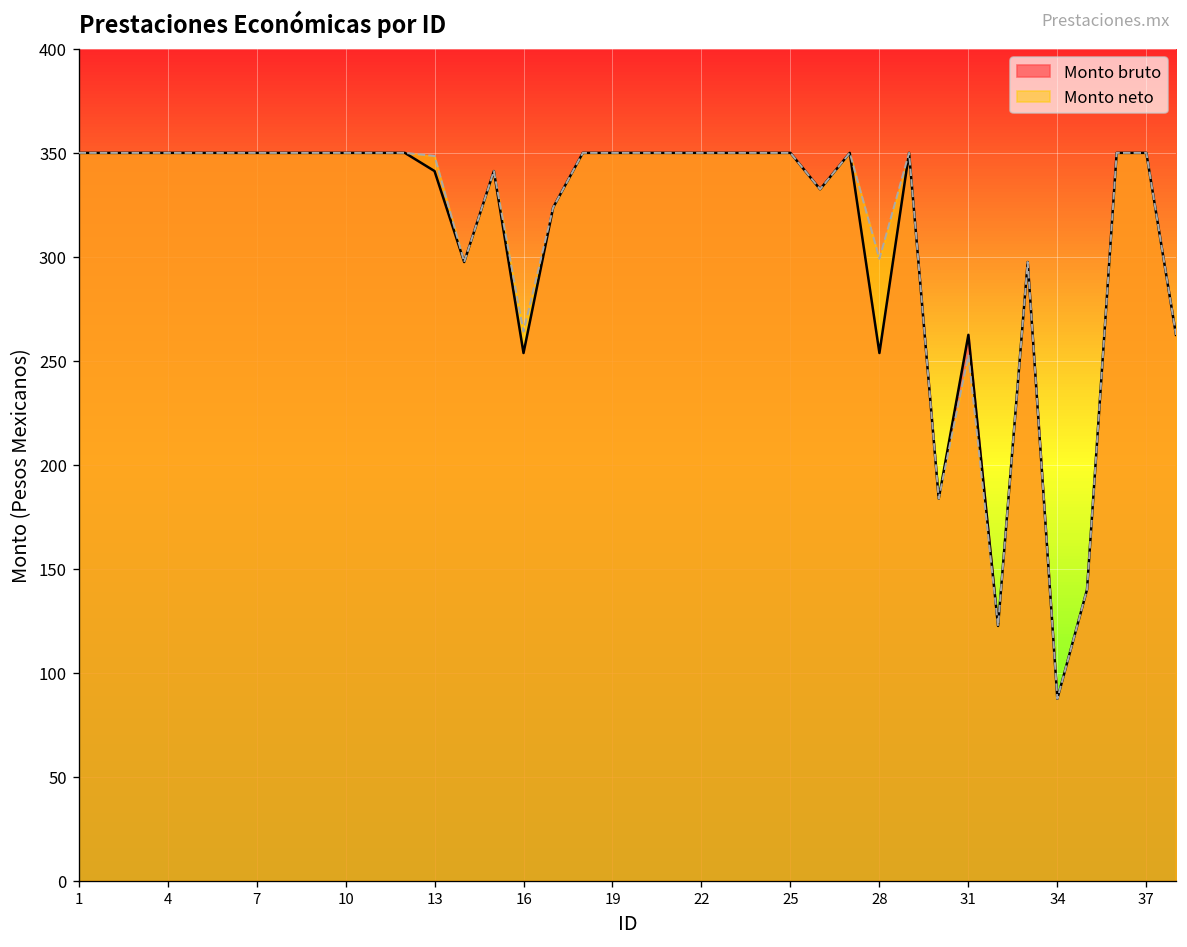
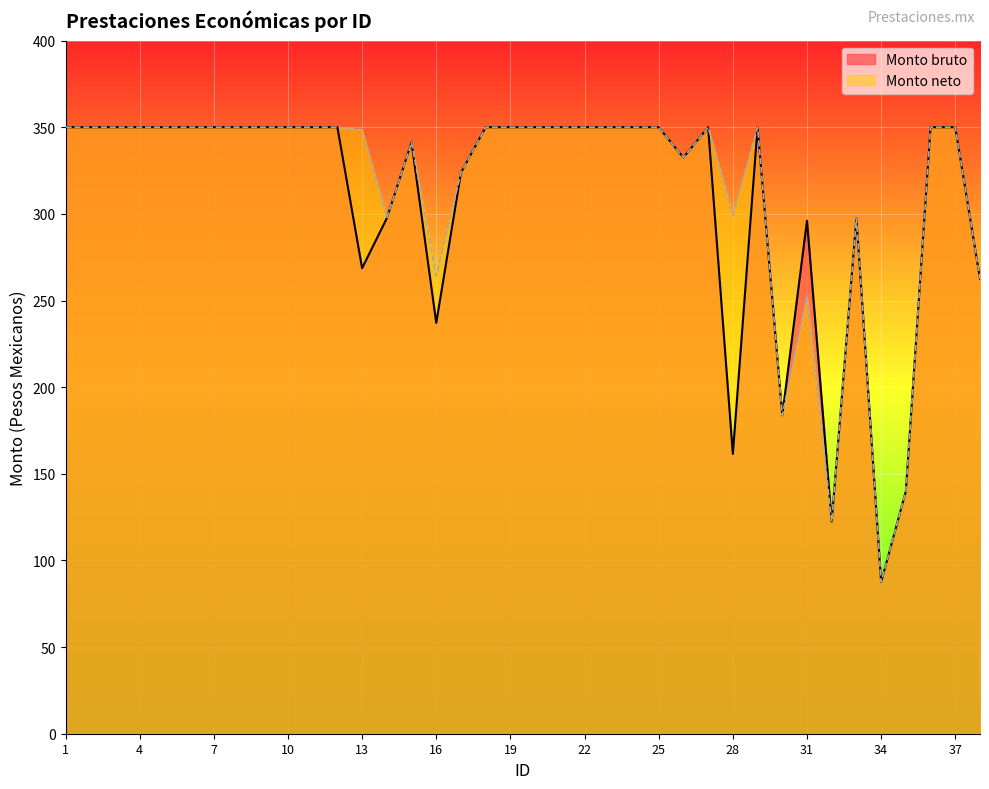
Monto bruto, 13: 341 -> 269
Monto bruto, 16: 254 -> 237
Monto bruto, 28: 254 -> 161
Monto bruto, 31: 263 -> 296
